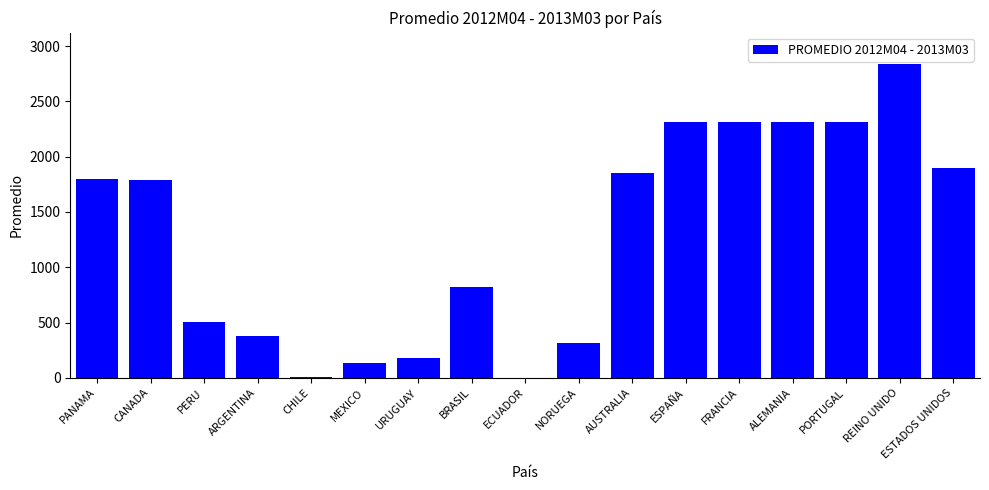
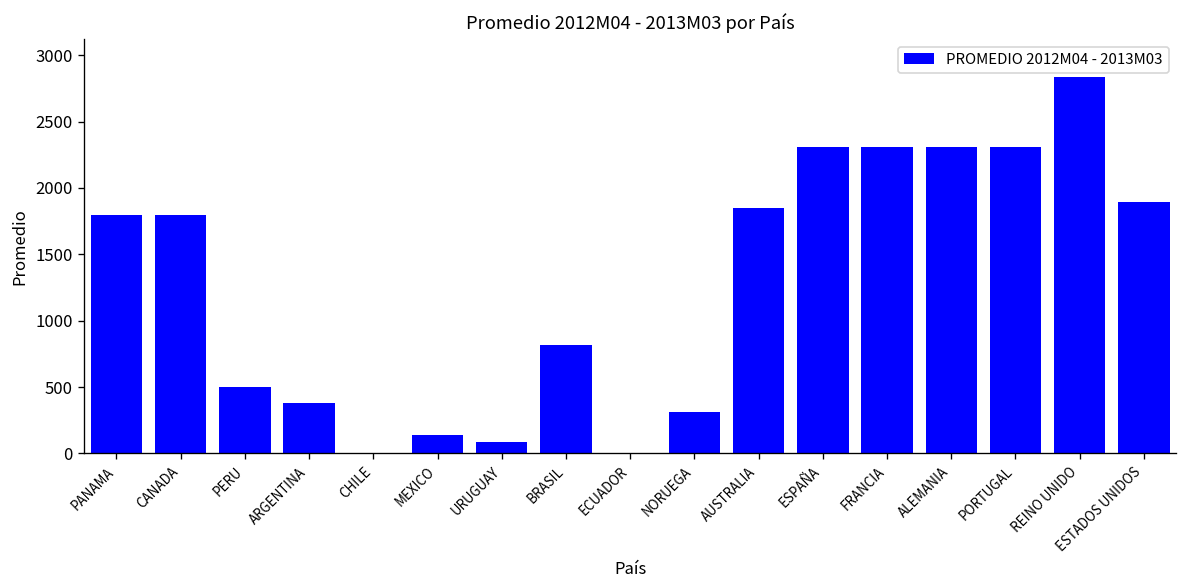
URUGUAY: 180 -> 90
